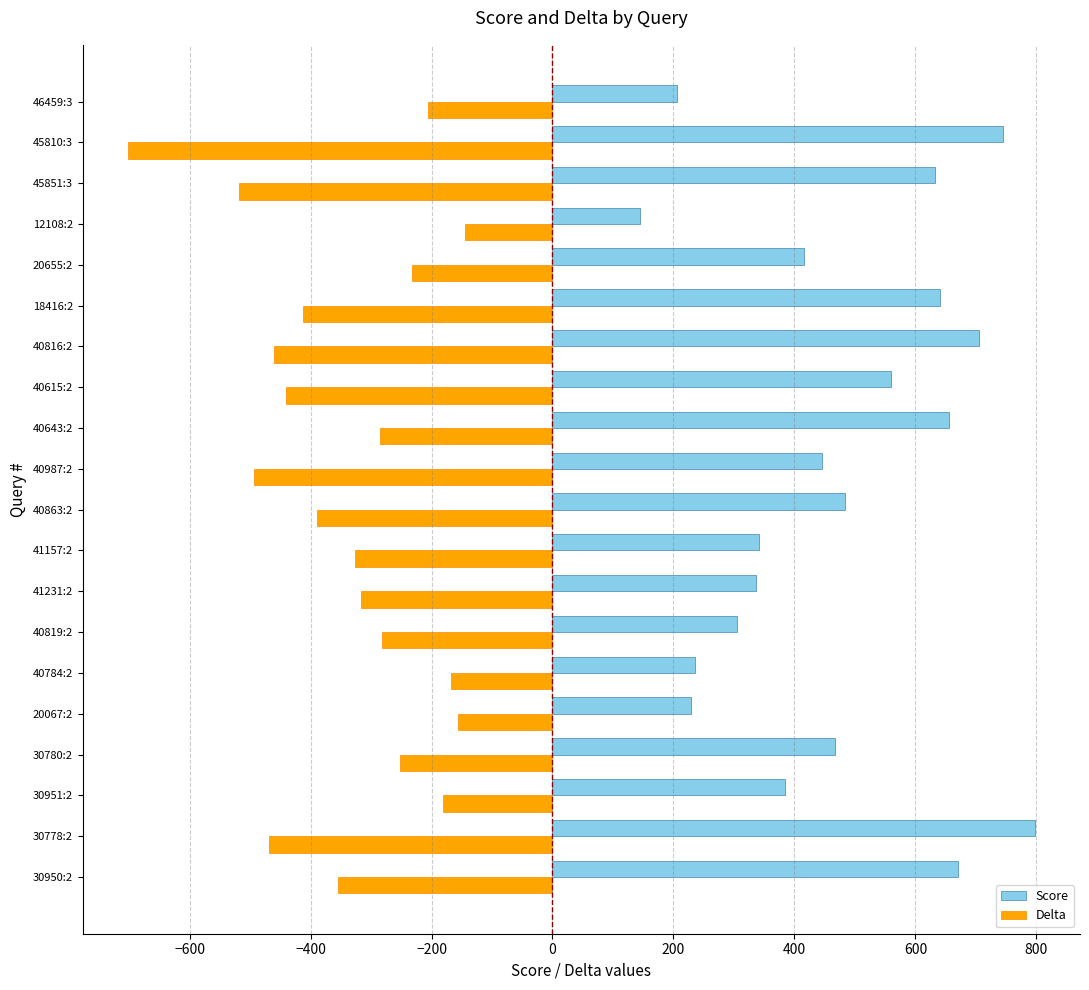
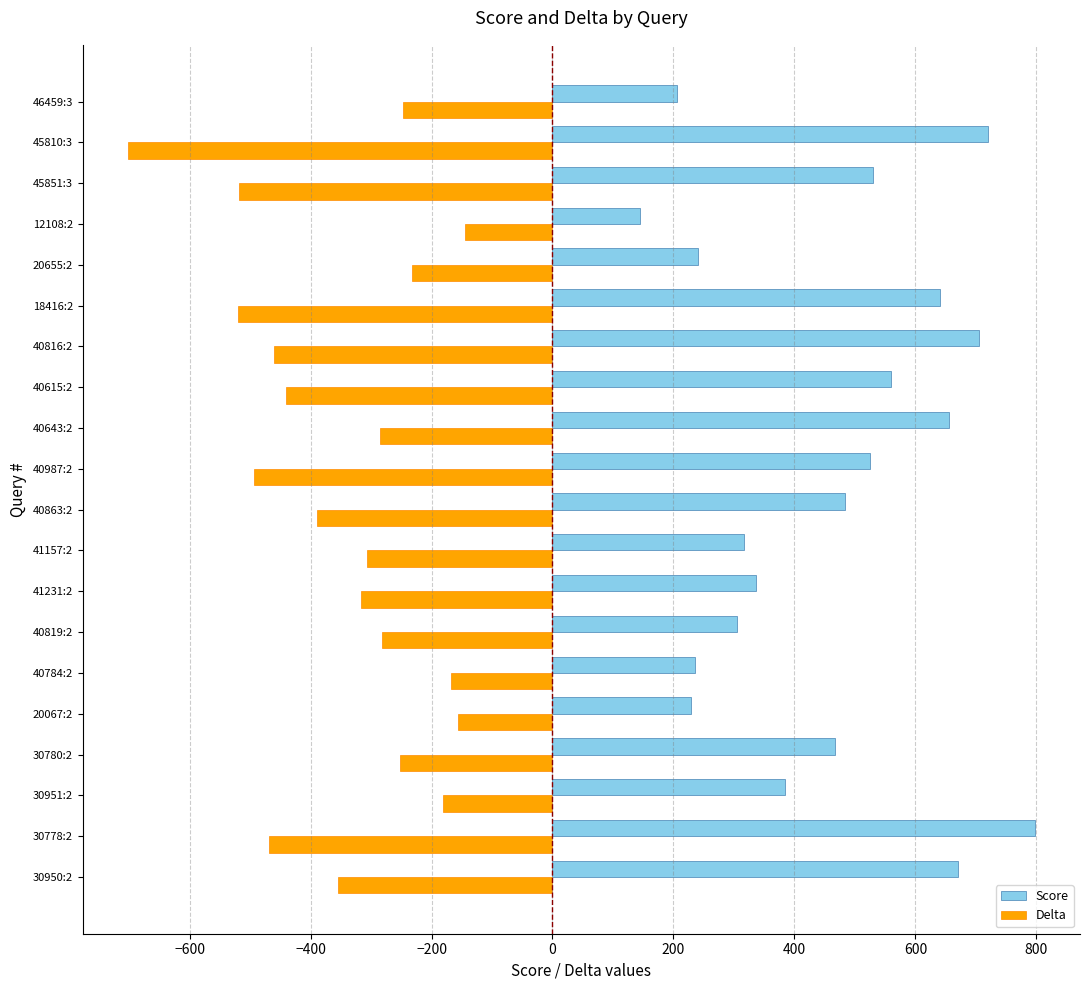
Delta, 46459:3: -210 -> -250
Score, 45810:3: 740 -> 720
Score, 45851:3: 630 -> 530
Score, 20655:2: 420 -> 240
Delta, 18416:2: -410 -> -520
Score, 40987:2: 440 -> 530
Score, 41157:2: 340 -> 320
Delta, 41157:2: -330 -> -310
